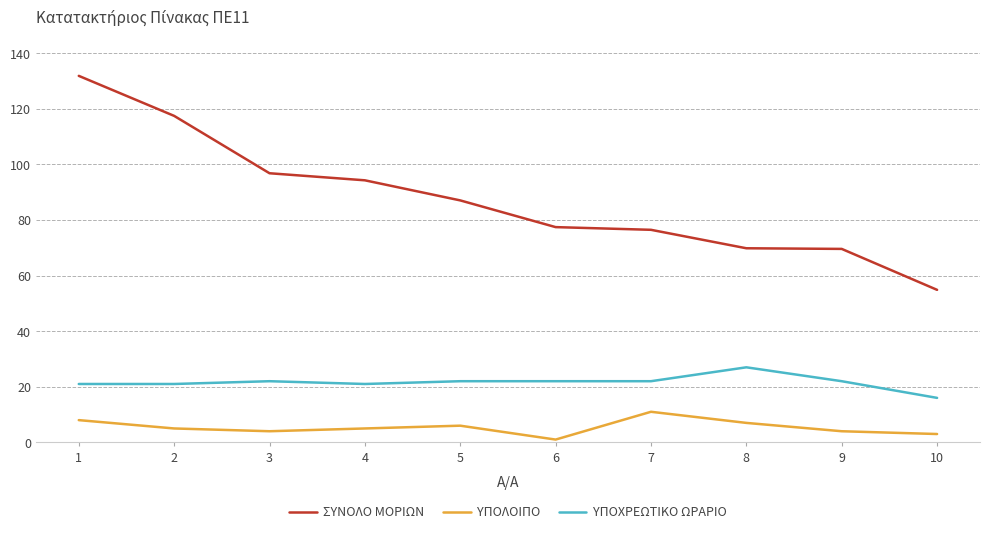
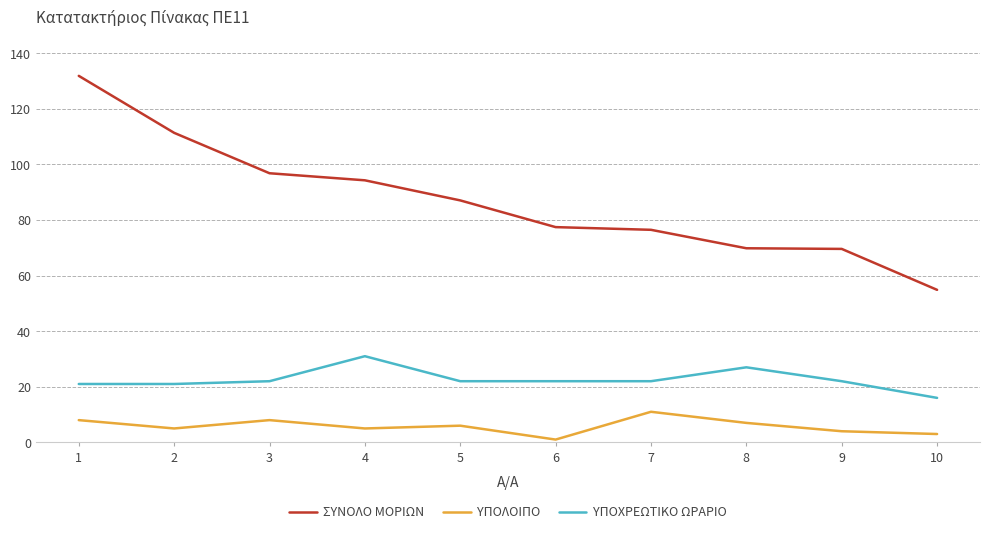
ΣΥΝΟΛΟ ΜΟΡΙΩΝ, 2: 117 -> 111
ΥΠΟΛΟΙΠΟ, 3: 4 -> 8
ΥΠΟΧΡΕΩΤΙΚΟ ΩΡΑΡΙΟ, 4: 21 -> 31
